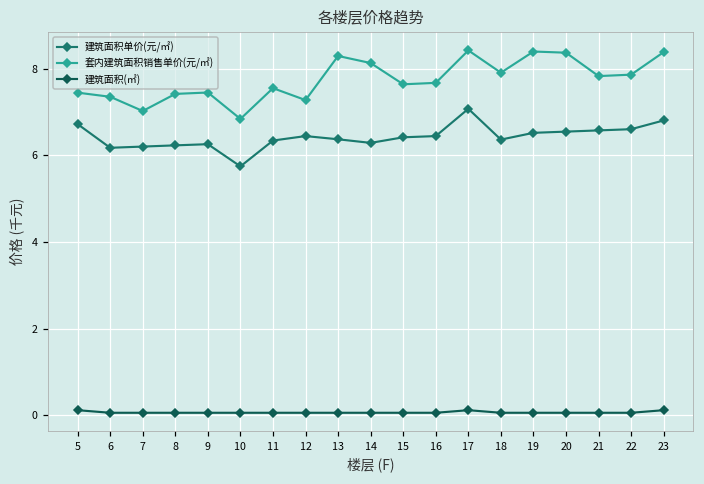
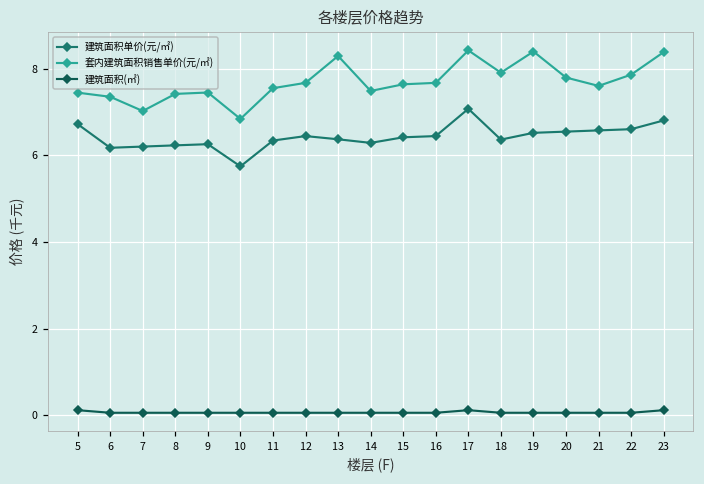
套内建筑面积销售单价(元/㎡), 12: 7.3 -> 7.7
套内建筑面积销售单价(元/㎡), 14: 8.1 -> 7.5
套内建筑面积销售单价(元/㎡), 20: 8.4 -> 7.8
套内建筑面积销售单价(元/㎡), 21: 7.8 -> 7.6
